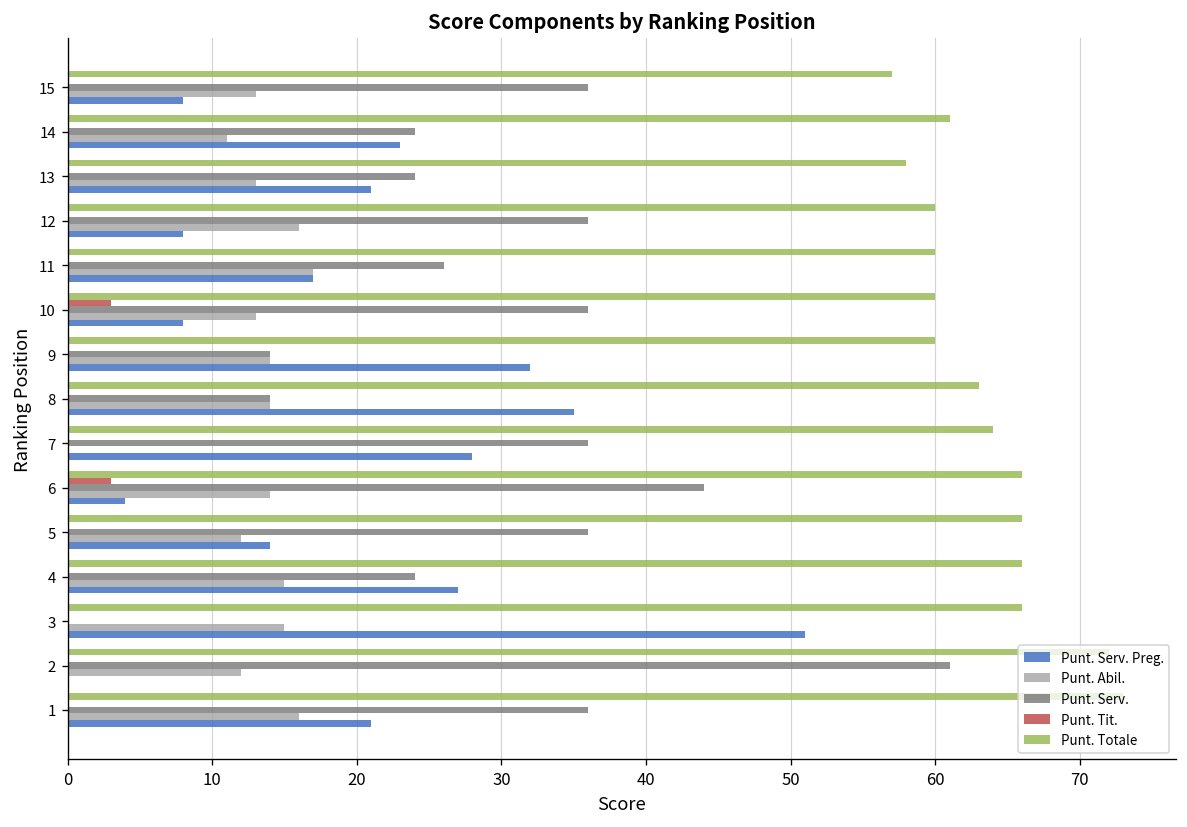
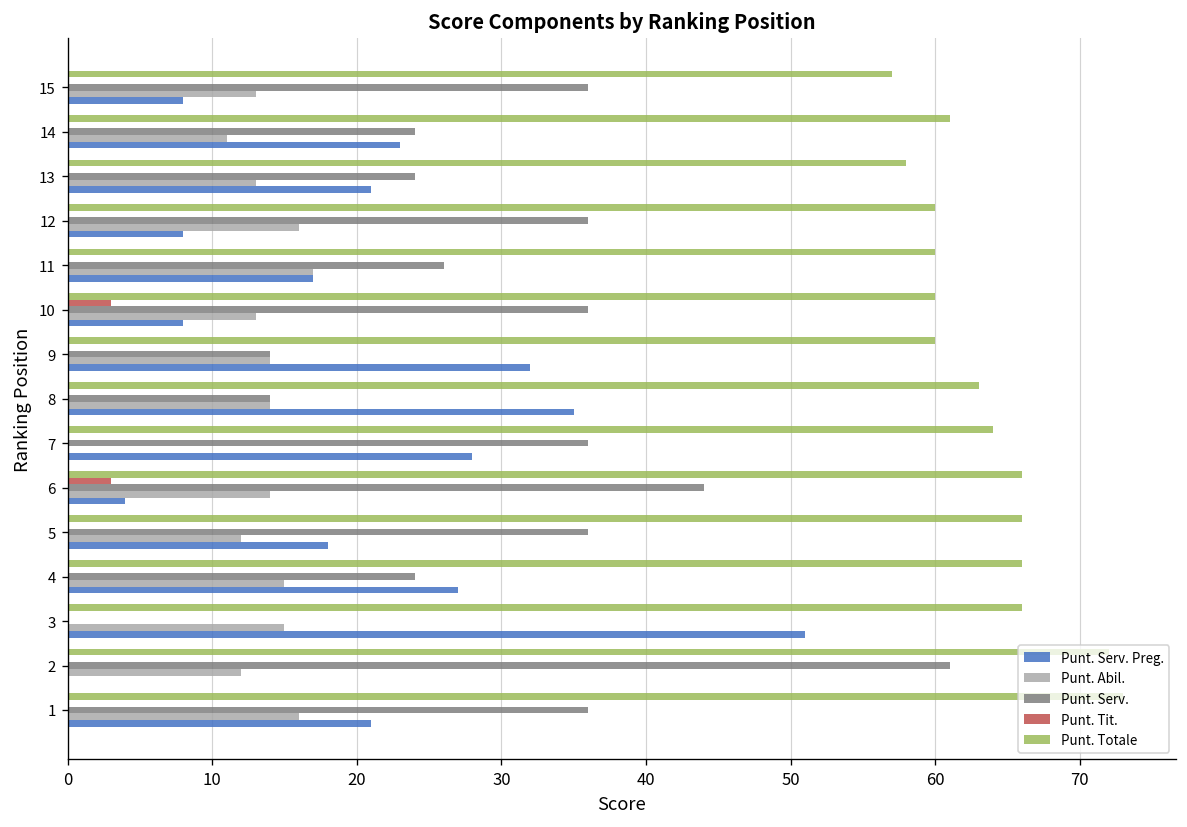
Punt. Serv. Preg., 5: 14 -> 18
